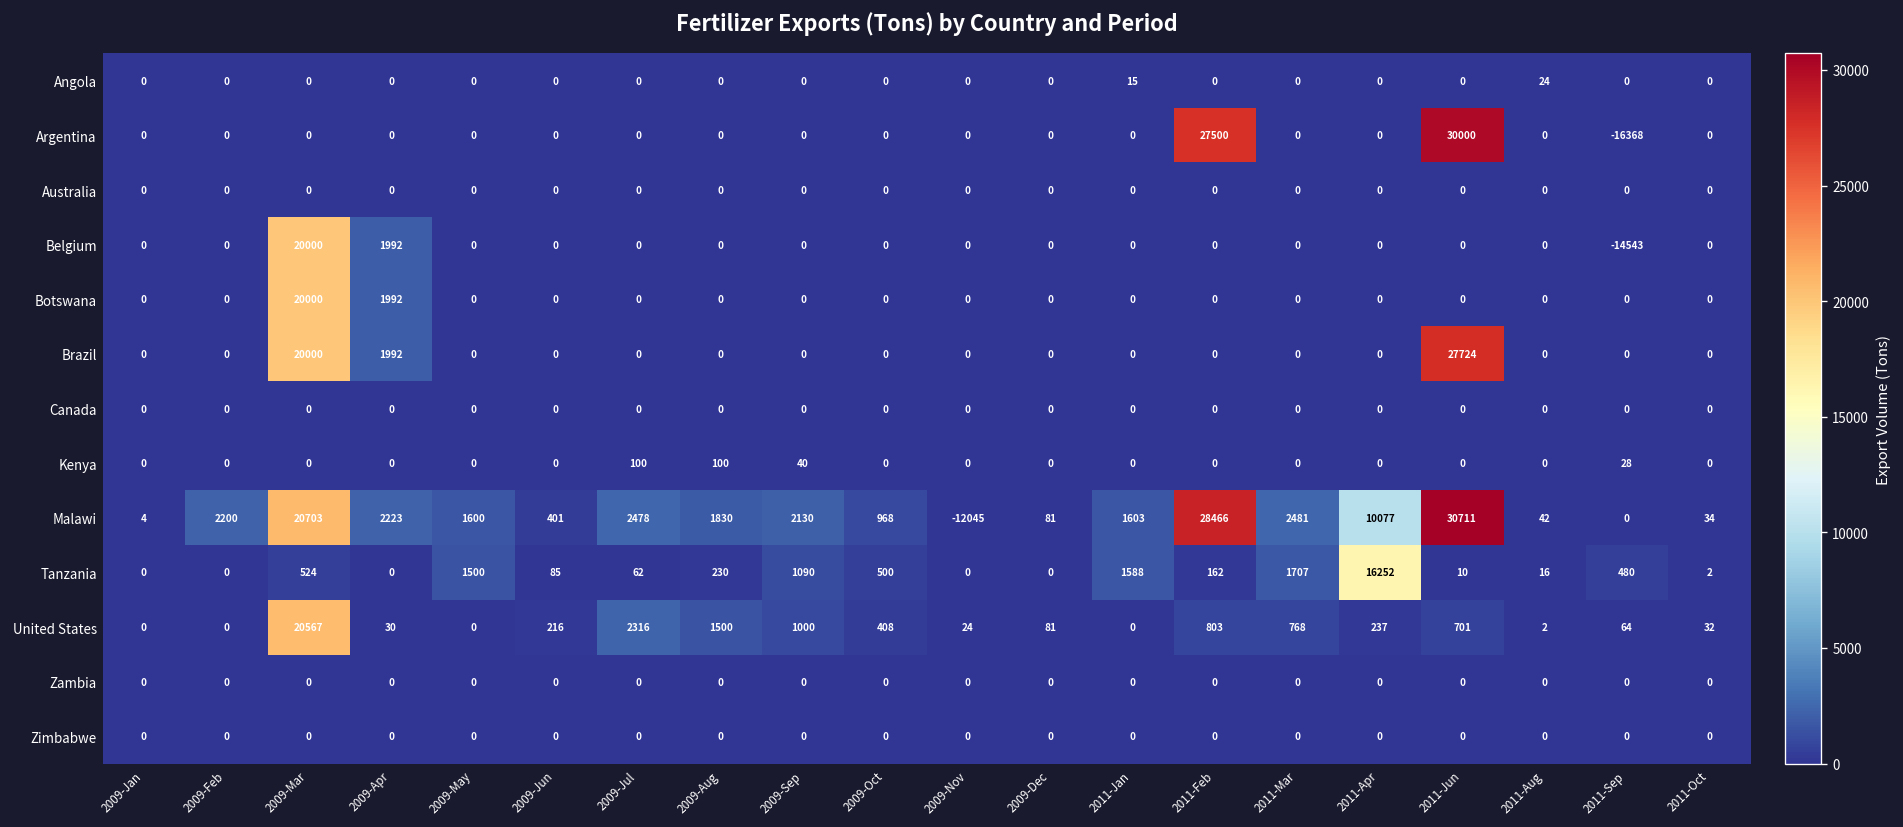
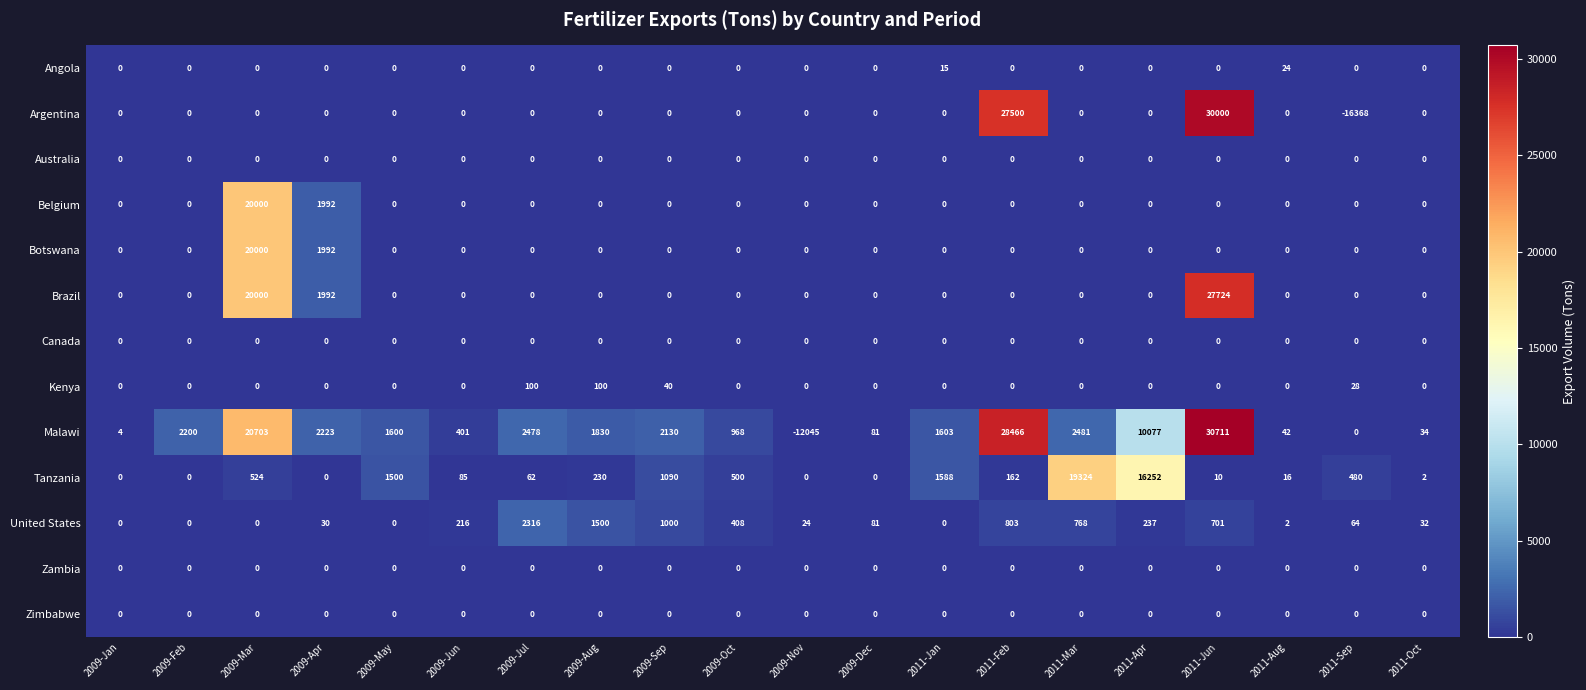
Belgium, 2011-Sep: -14543 -> 0
Tanzania, 2011-Mar: 1707 -> 19324
United States, 2009-Mar: 20567 -> 0
